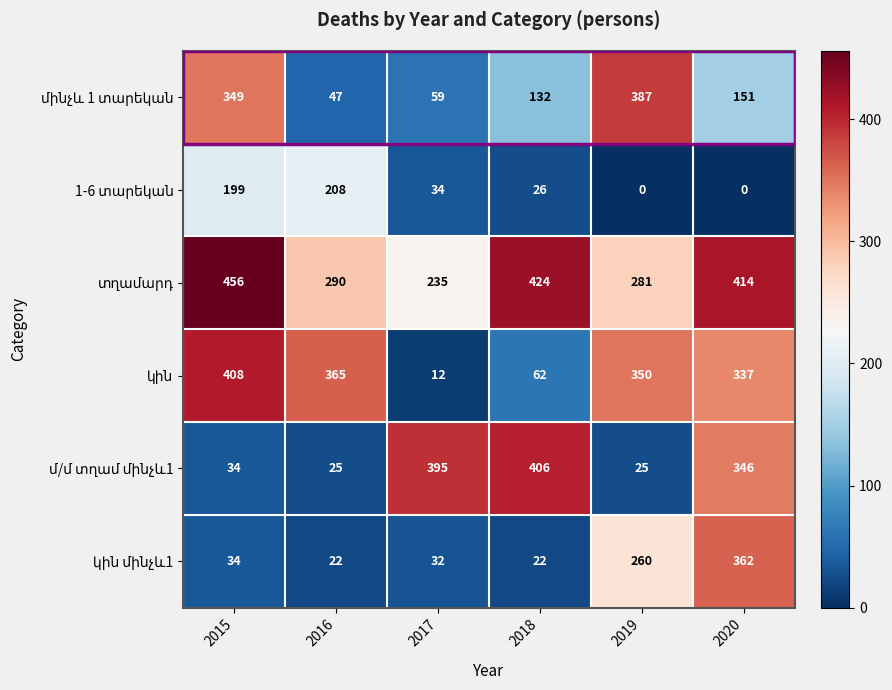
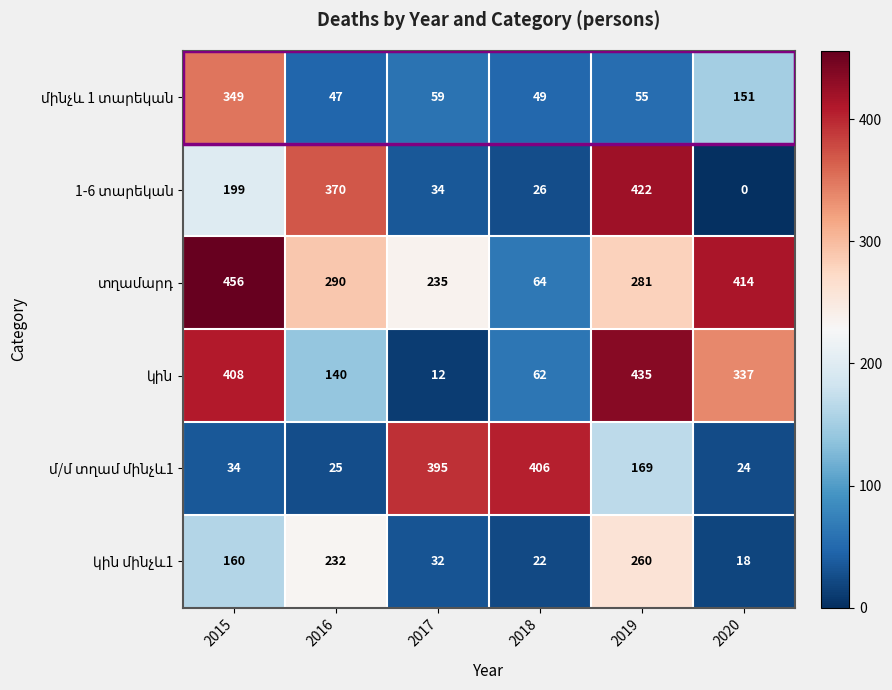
մինչև 1 տարեկան, 2018: 132 -> 49
մինչև 1 տարեկան, 2019: 387 -> 55
1-6 տարեկան, 2016: 208 -> 370
1-6 տարեկան, 2019: 0 -> 422
տղամարդ, 2018: 424 -> 64
կին, 2016: 365 -> 140
կին, 2019: 350 -> 435
մ/մ տղամ մինչև1, 2019: 25 -> 169
մ/մ տղամ մինչև1, 2020: 346 -> 24
կին մինչև1, 2015: 34 -> 160
կին մինչև1, 2016: 22 -> 232
կին մինչև1, 2020: 362 -> 18
